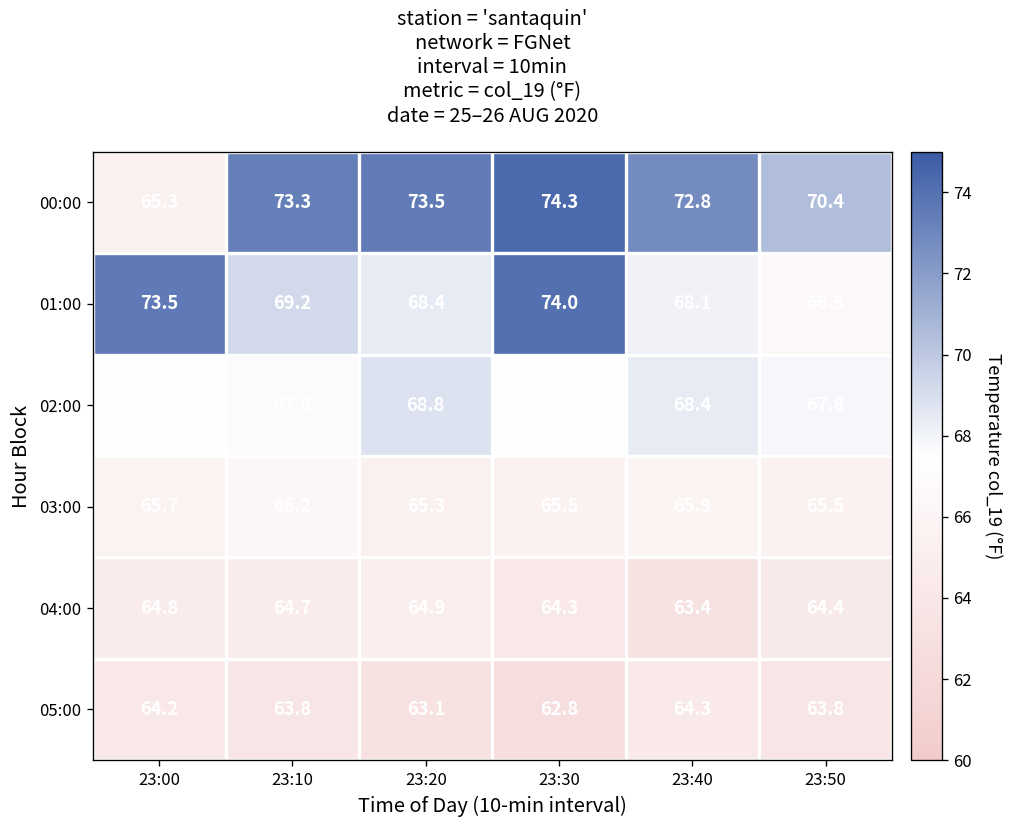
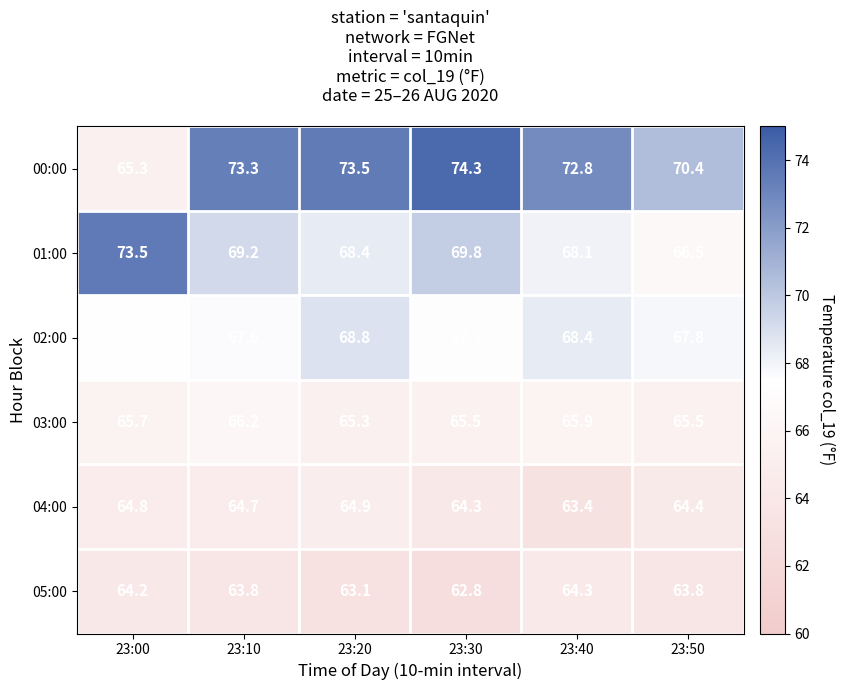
01:00, 23:30: 74.0 -> 69.8
